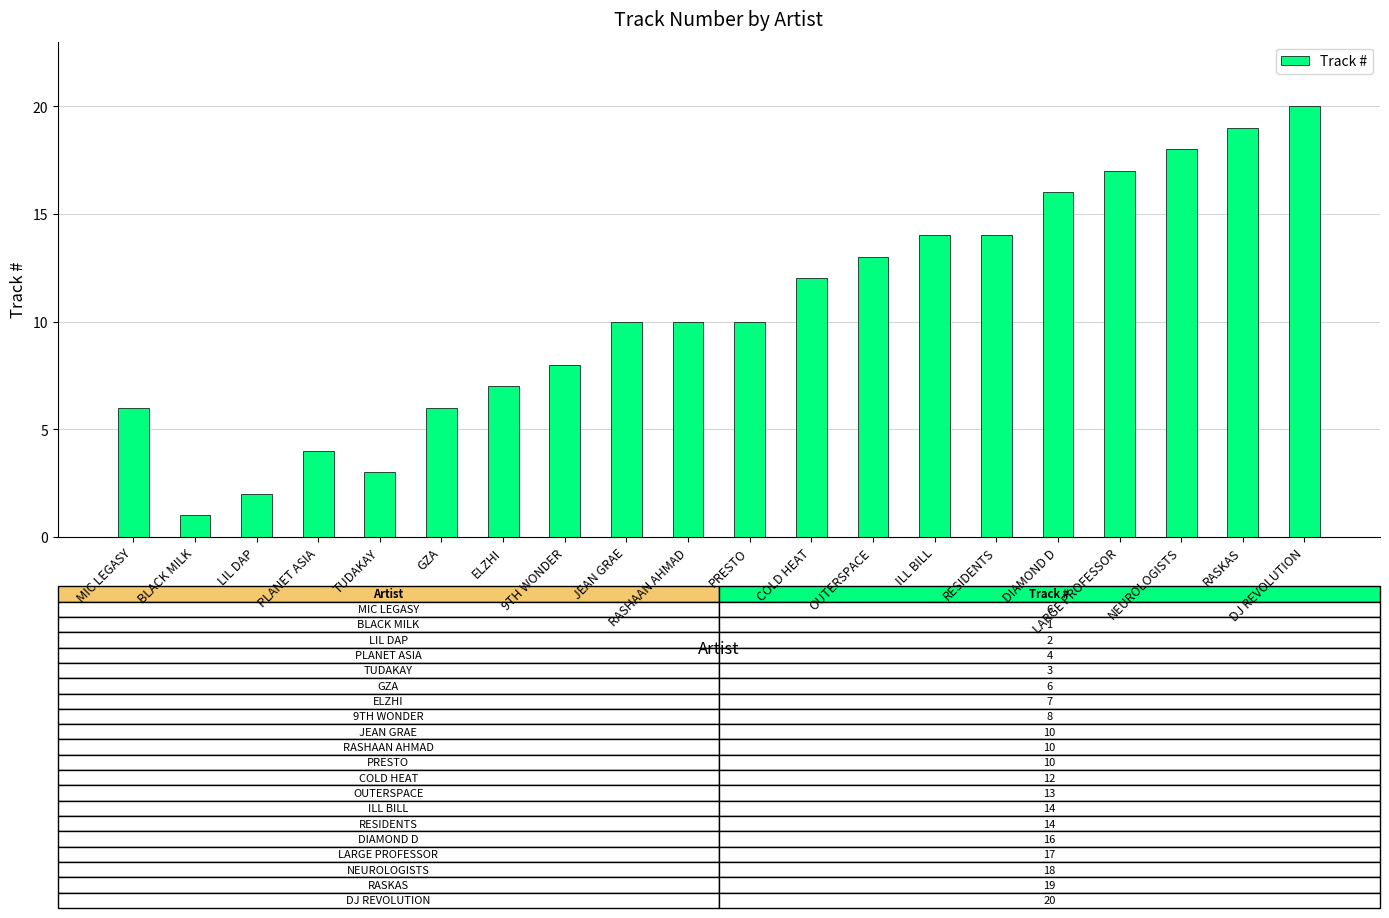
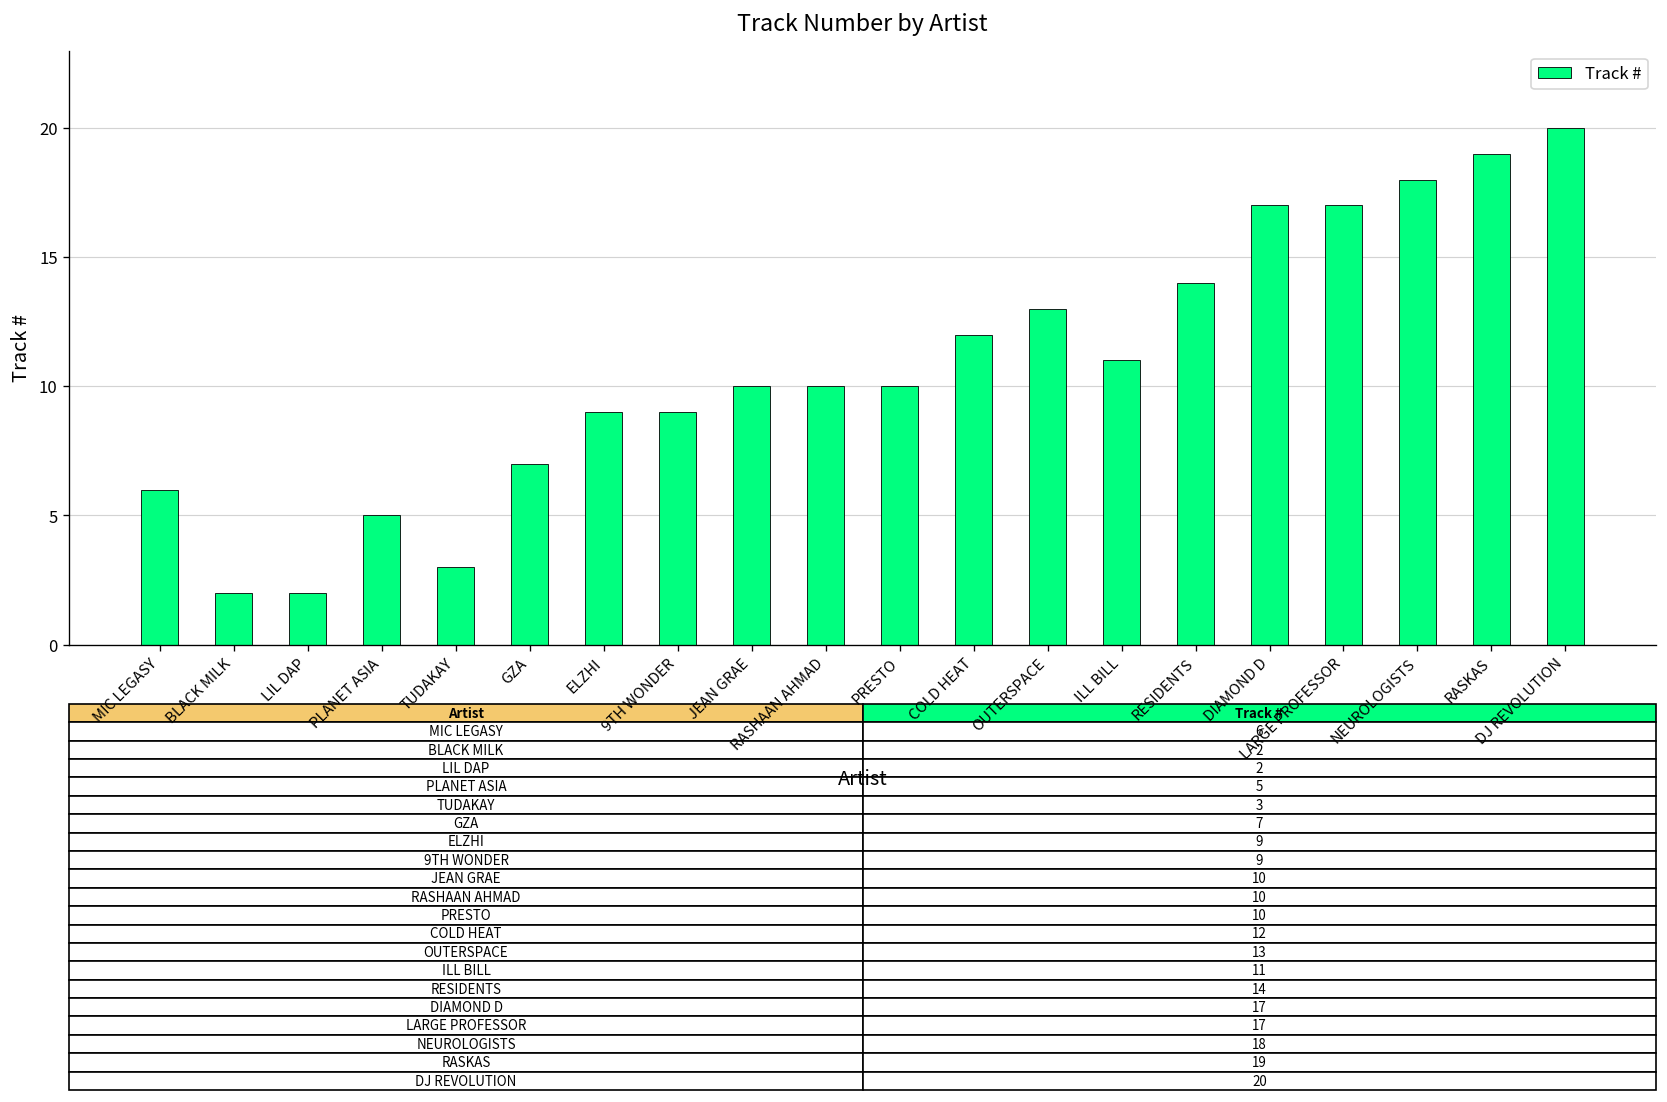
BLACK MILK: 1 -> 2
PLANET ASIA: 4 -> 5
GZA: 6 -> 7
ELZHI: 7 -> 9
9TH WONDER: 8 -> 9
ILL BILL: 14 -> 11
DIAMOND D: 16 -> 17
